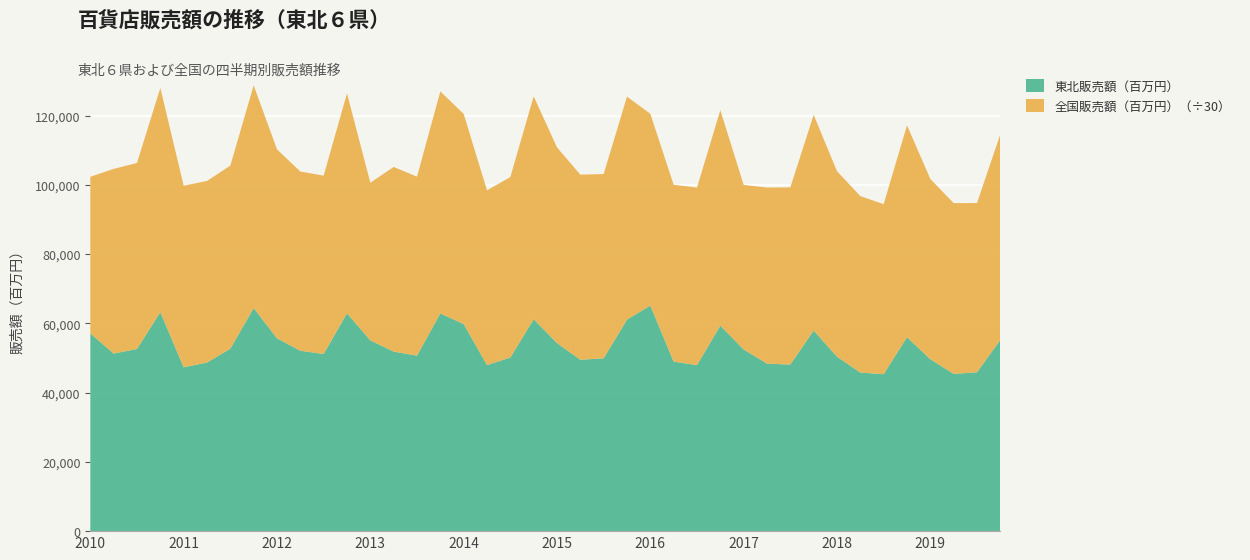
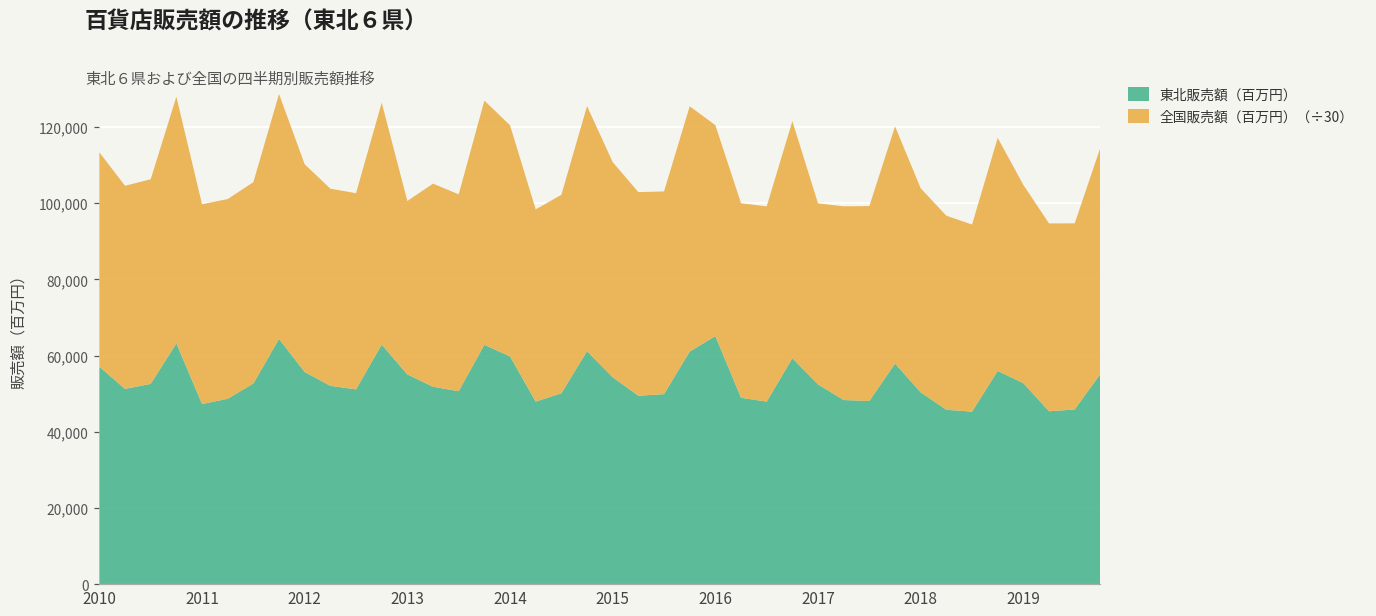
全国販売額（百万円）（÷30）, 2010: 45,000 -> 56,000
東北販売額（百万円）, 2019: 50,000 -> 53,000
